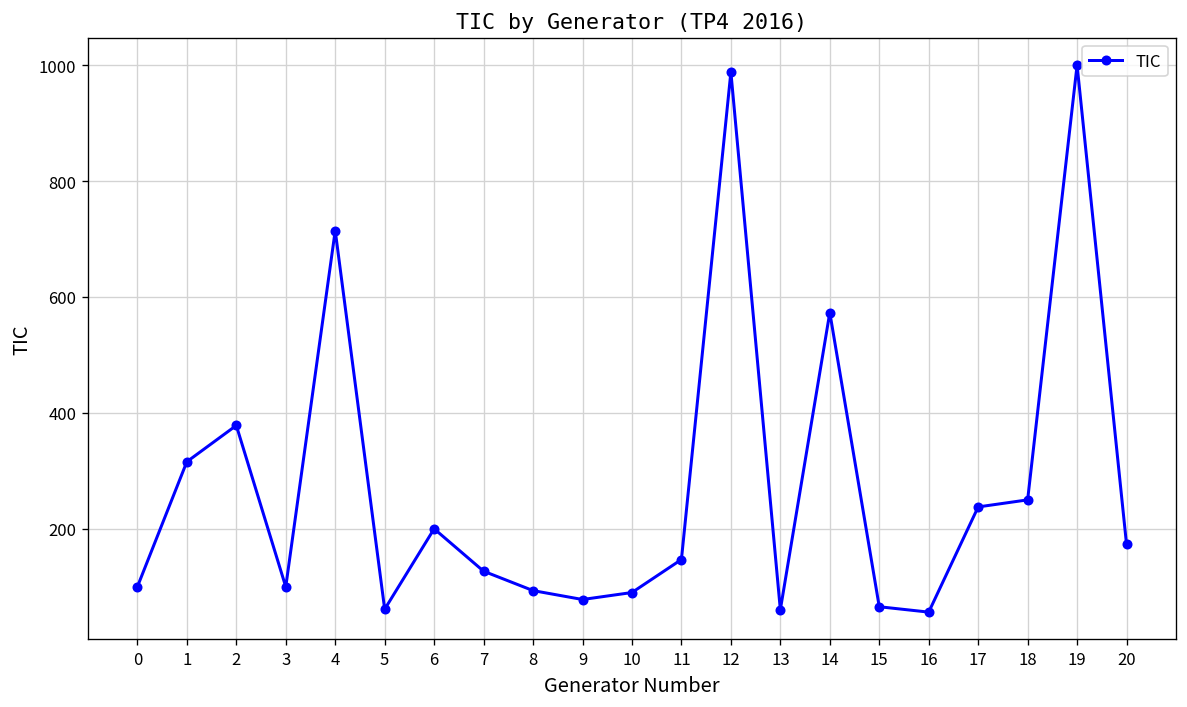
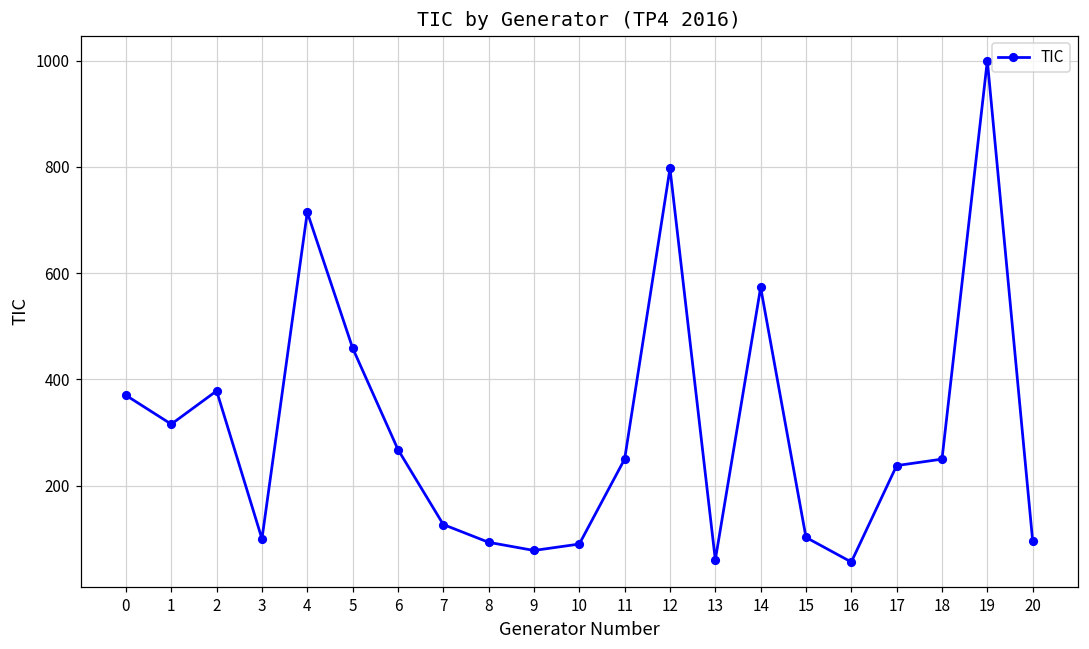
0: 100 -> 370
5: 60 -> 460
6: 200 -> 270
11: 150 -> 250
12: 990 -> 800
15: 70 -> 100
20: 170 -> 100
